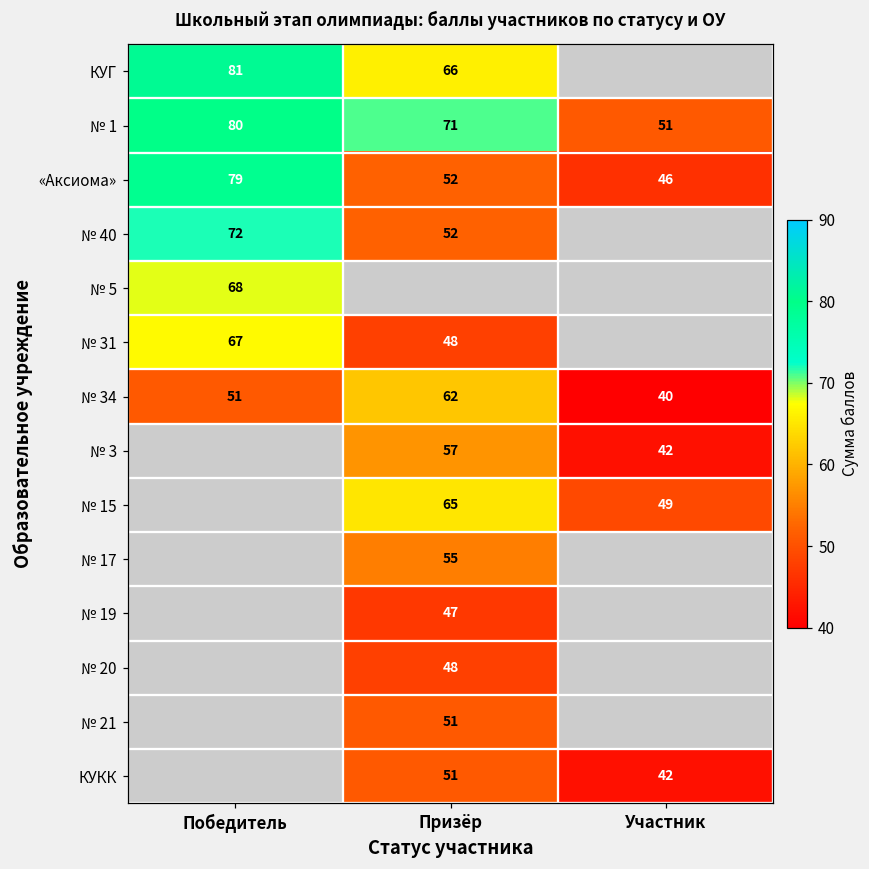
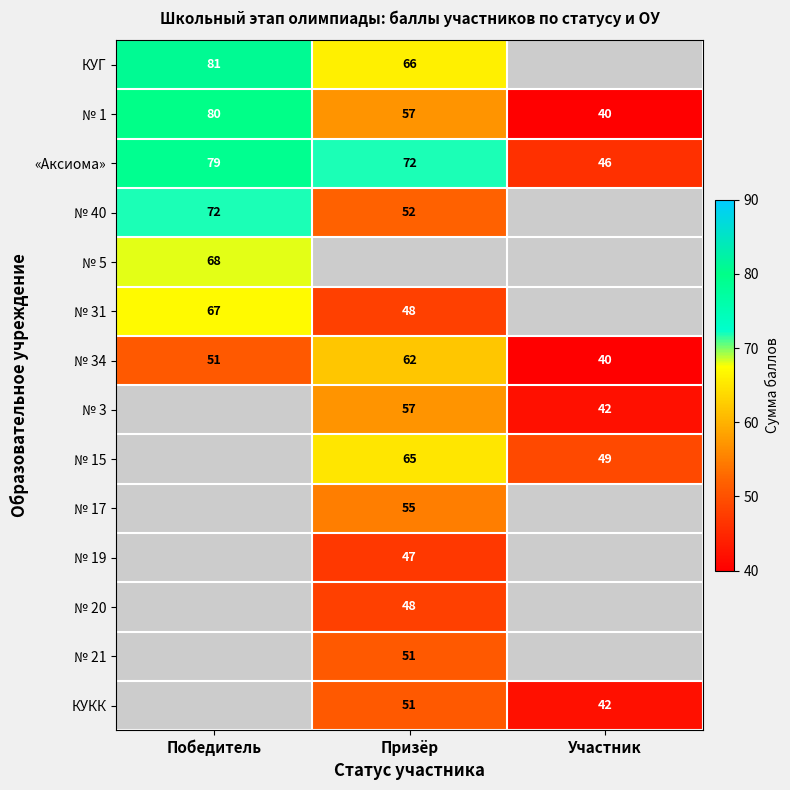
№ 1, Призёр: 71 -> 57
№ 1, Участник: 51 -> 40
«Аксиома», Призёр: 52 -> 72
